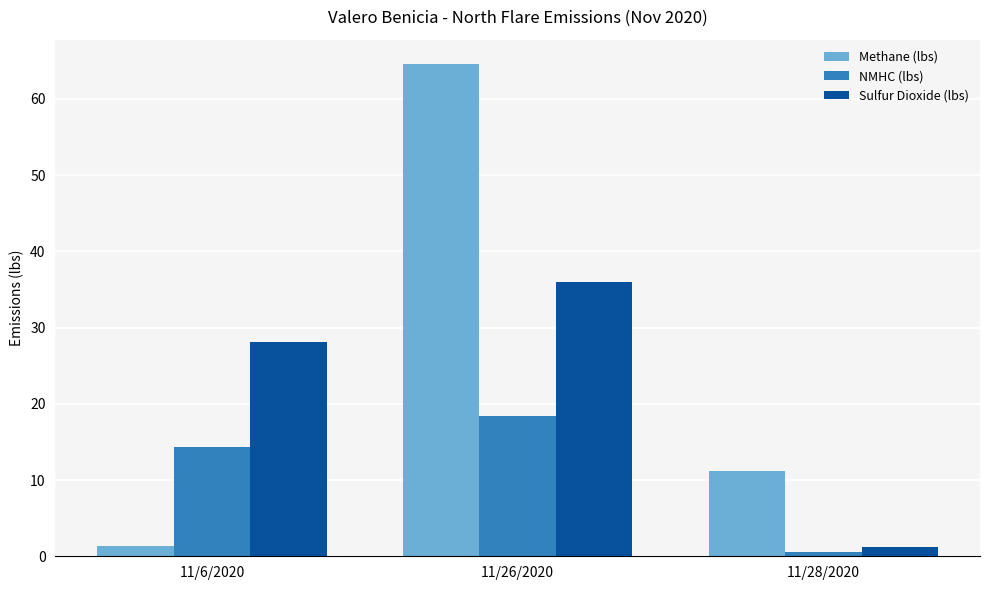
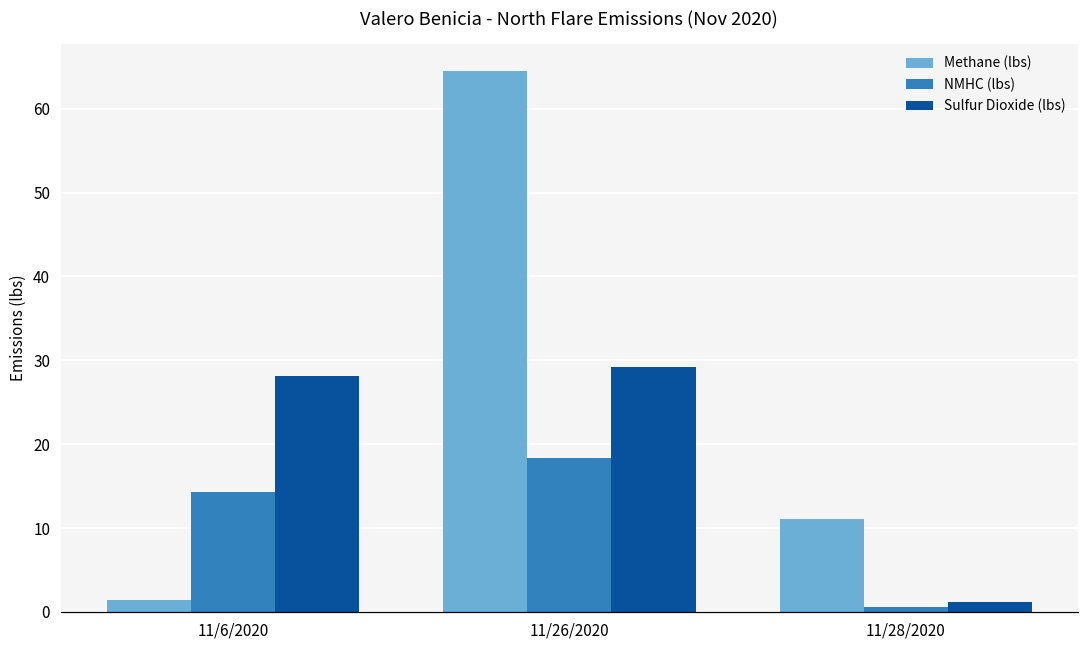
Sulfur Dioxide (lbs), 11/26/2020: 36 -> 29
